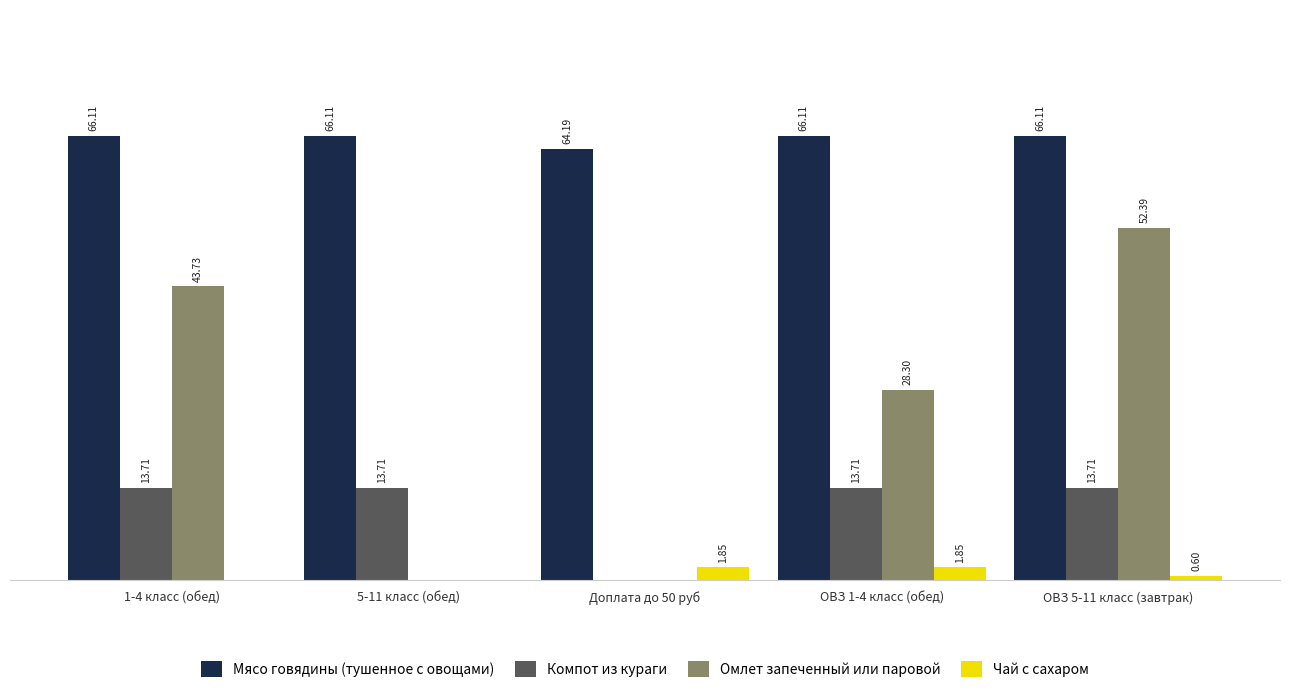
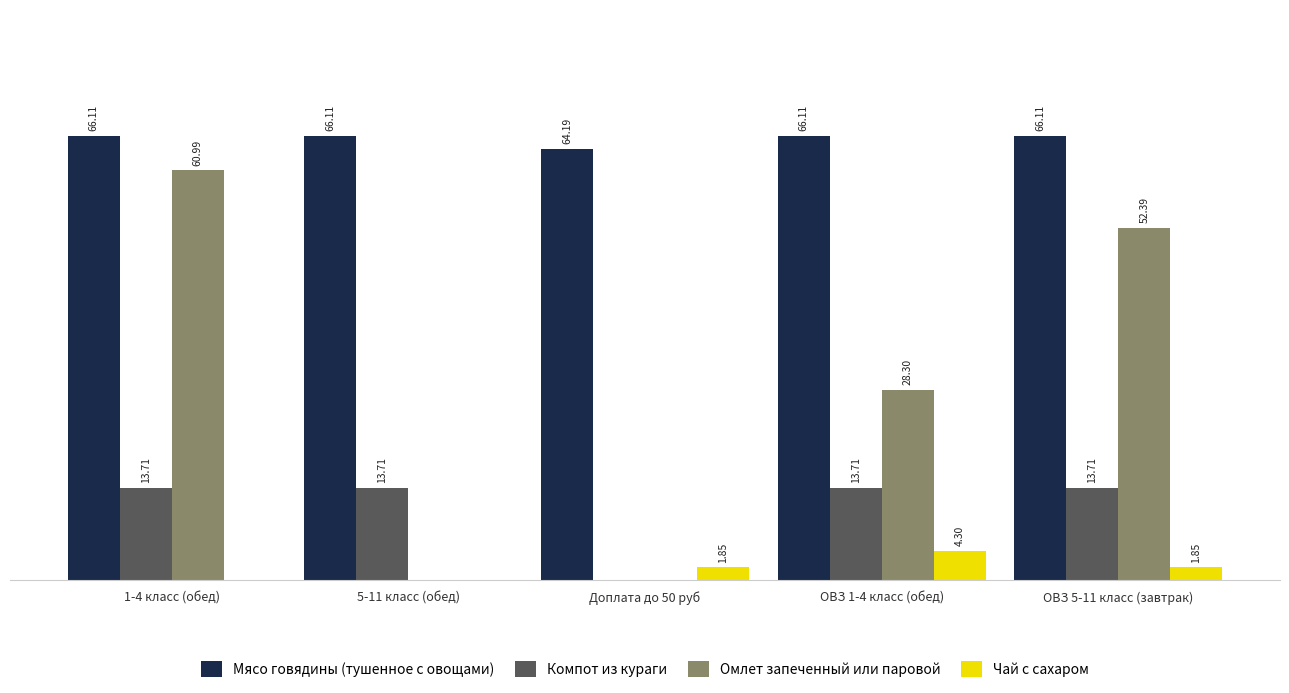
Омлет запеченный или паровой, 1-4 класс (обед): 43.73 -> 60.99
Чай с сахаром, ОВЗ 1-4 класс (обед): 1.85 -> 4.30
Чай с сахаром, ОВЗ 5-11 класс (завтрак): 0.60 -> 1.85
